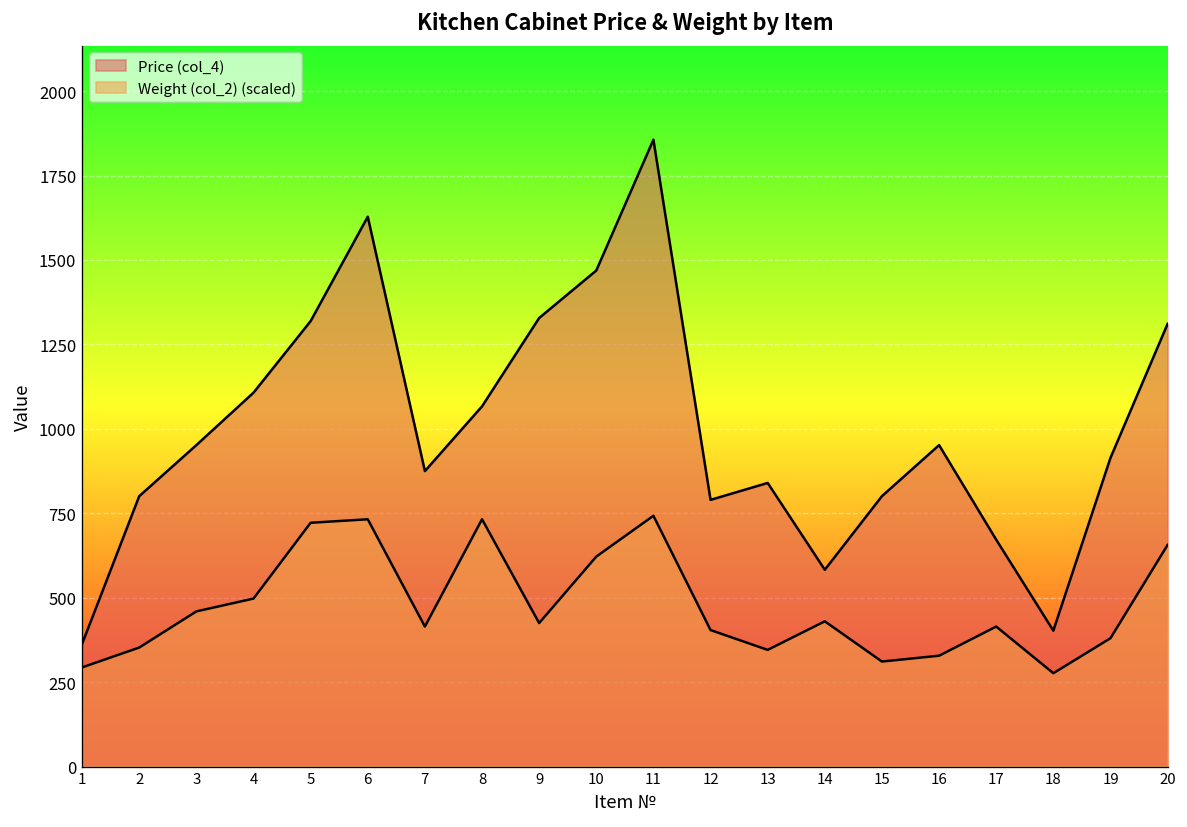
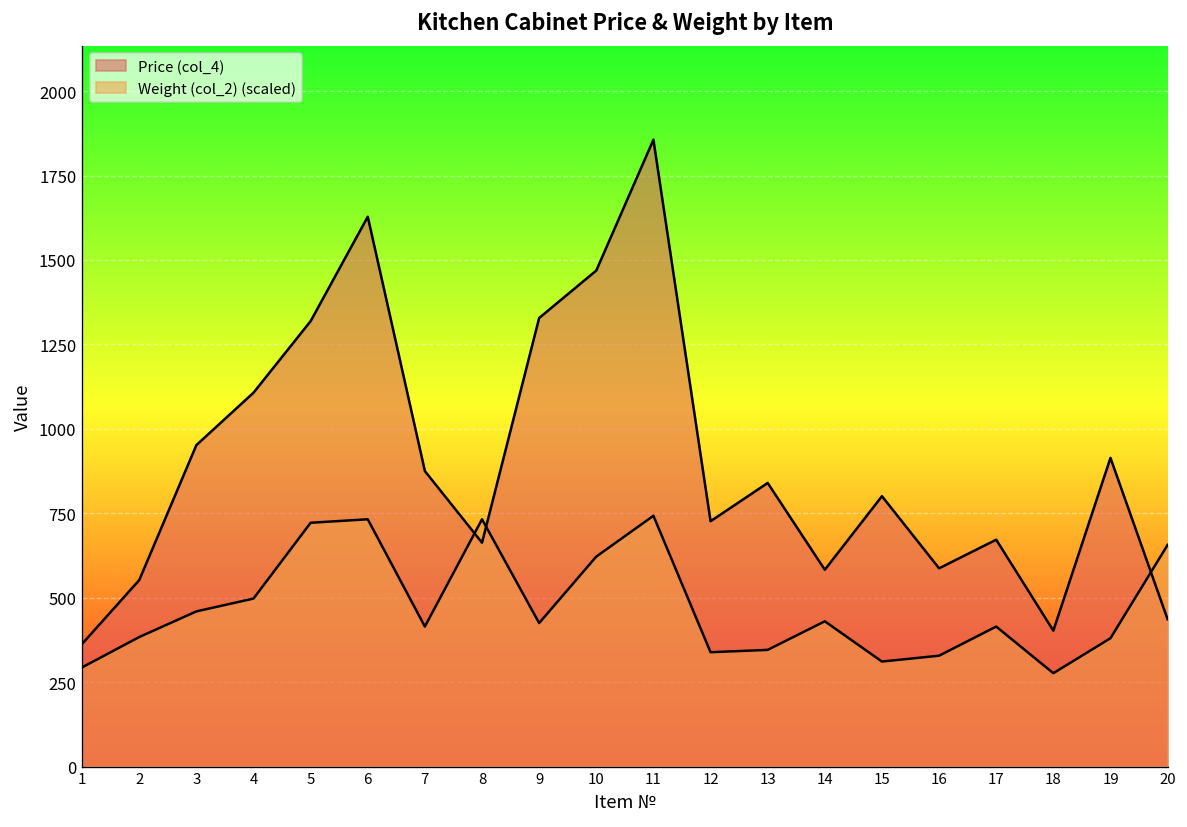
Price (col_4), 2: 800 -> 550
Weight (col_2) (scaled), 2: 350 -> 380
Price (col_4), 8: 1070 -> 660
Price (col_4), 12: 790 -> 730
Weight (col_2) (scaled), 12: 400 -> 340
Price (col_4), 16: 950 -> 590
Price (col_4), 20: 1310 -> 440
